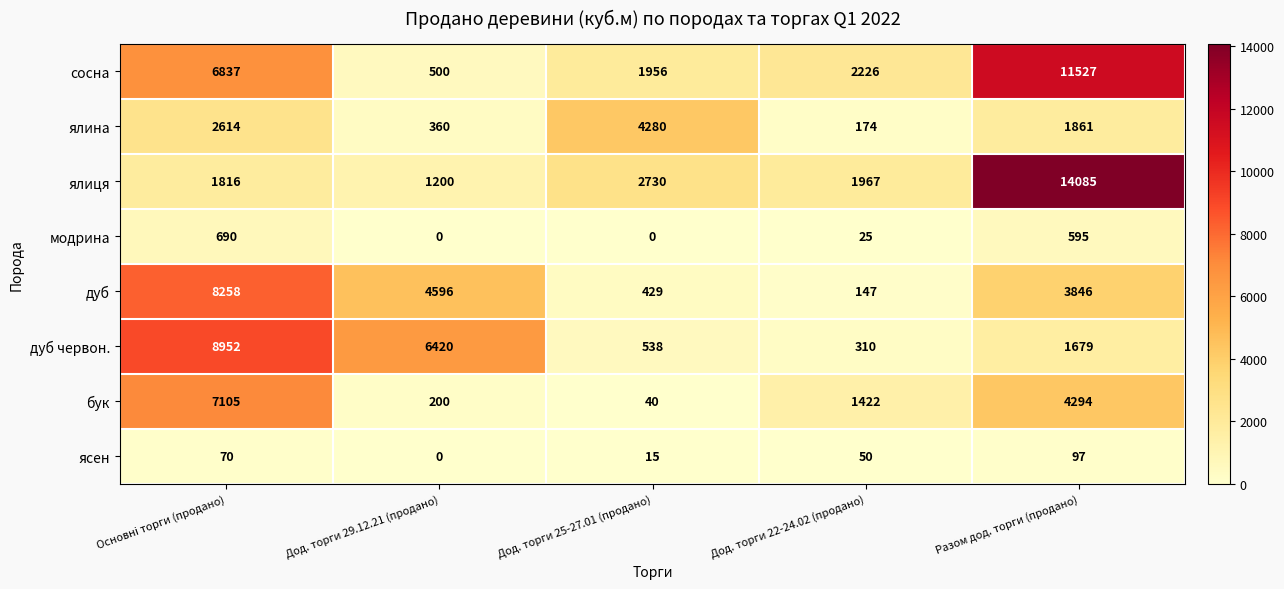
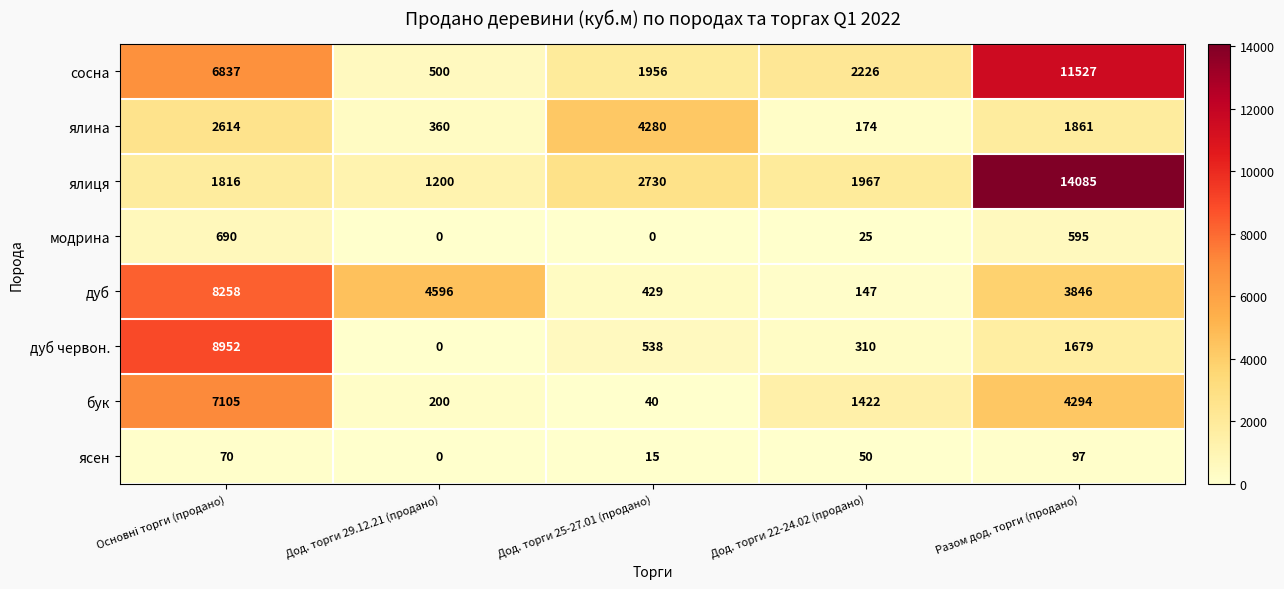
дуб червон., Дод. торги 29.12.21 (продано): 6420 -> 0
